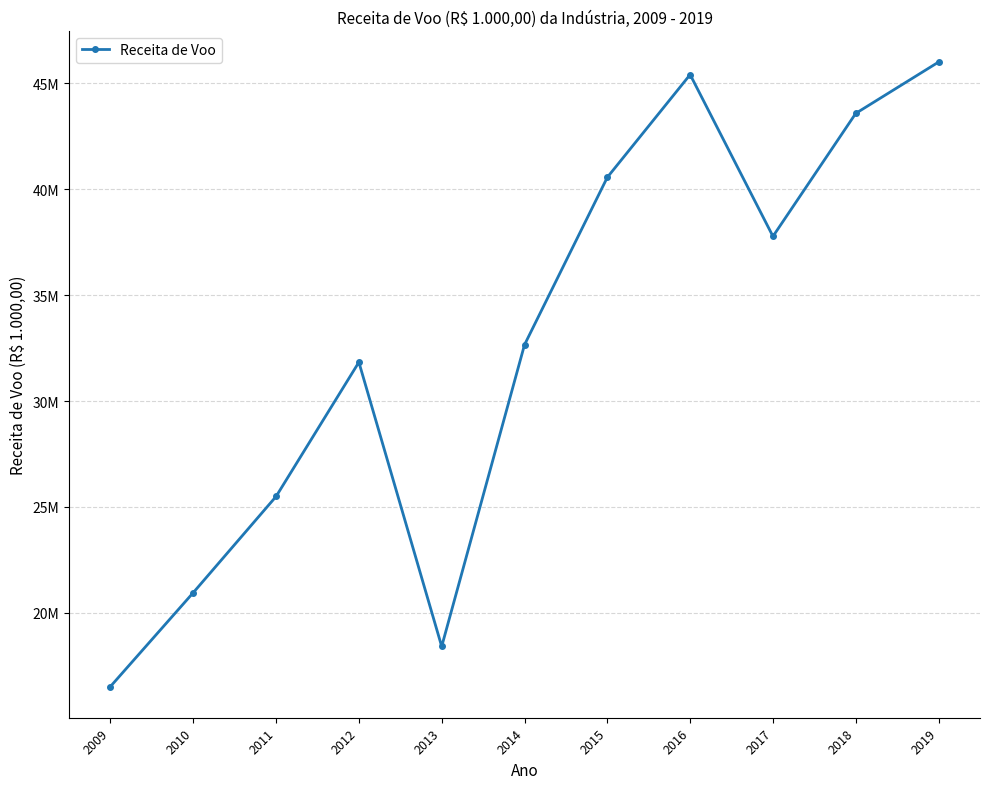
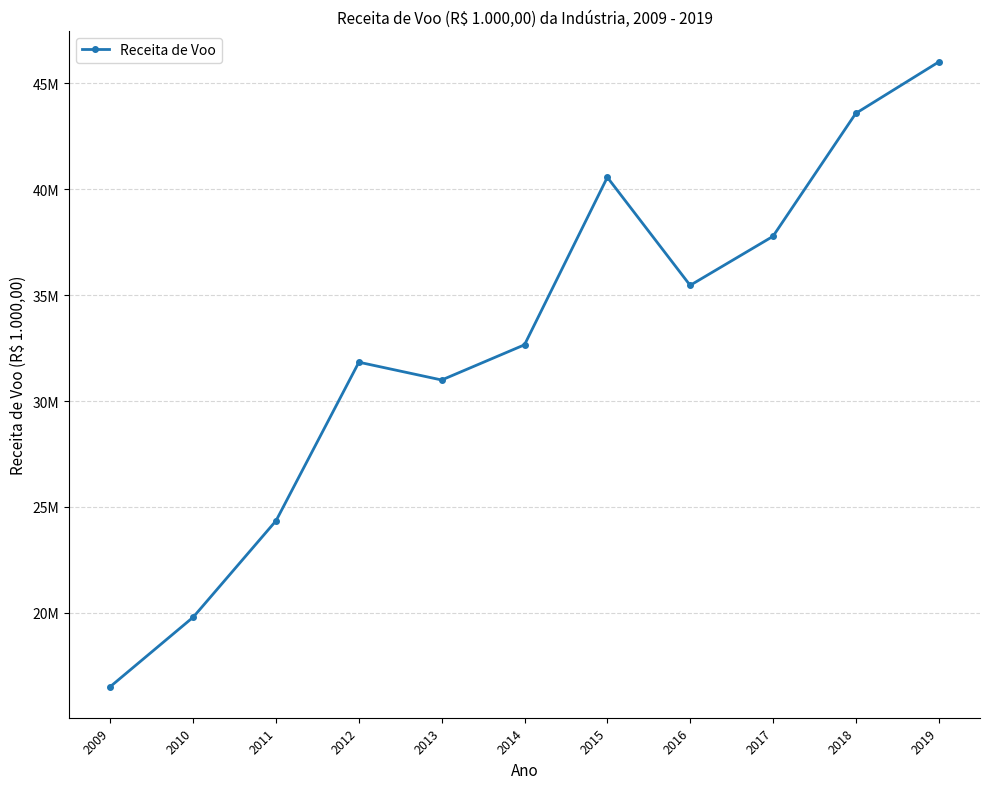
2010: 21000000 -> 19800000
2011: 25500000 -> 24400000
2013: 18400000 -> 31000000
2016: 45400000 -> 35500000
